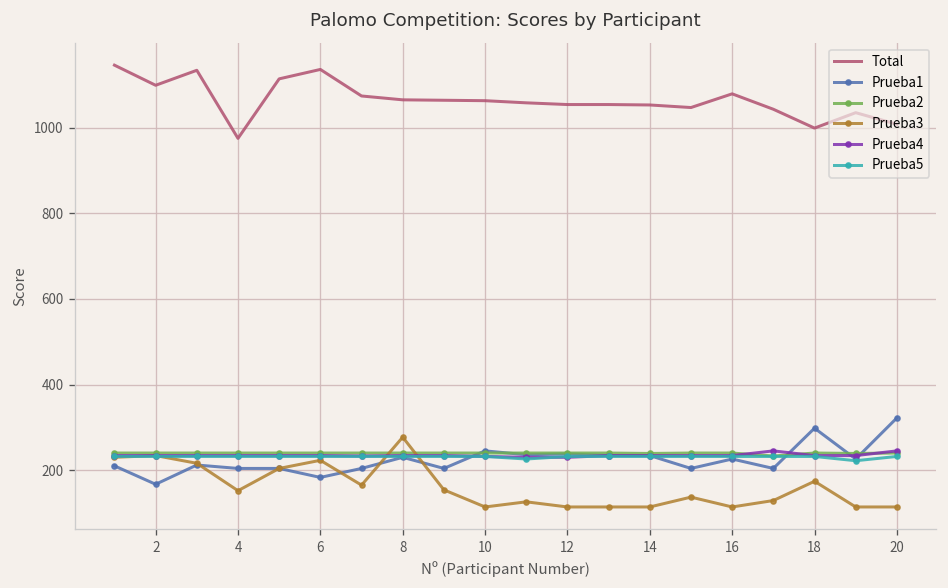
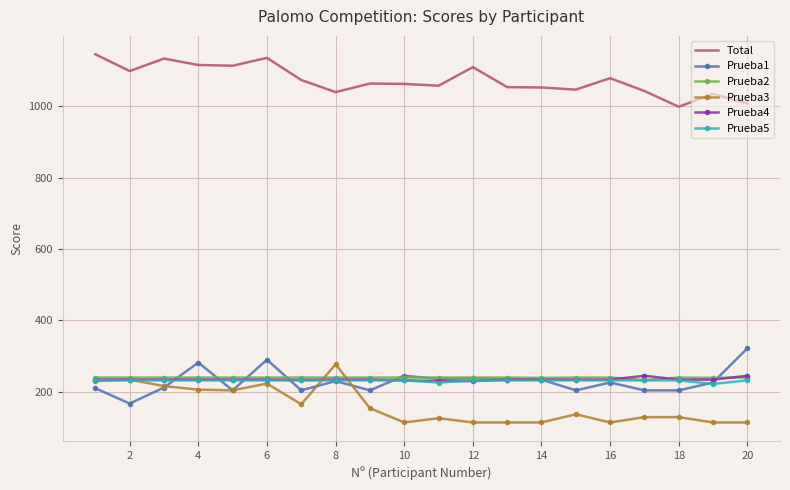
Total, 4: 980 -> 1120
Prueba1, 4: 200 -> 280
Prueba3, 4: 150 -> 210
Prueba1, 6: 180 -> 290
Total, 8: 1070 -> 1040
Total, 12: 1050 -> 1110
Prueba1, 18: 300 -> 200
Prueba3, 18: 170 -> 130
